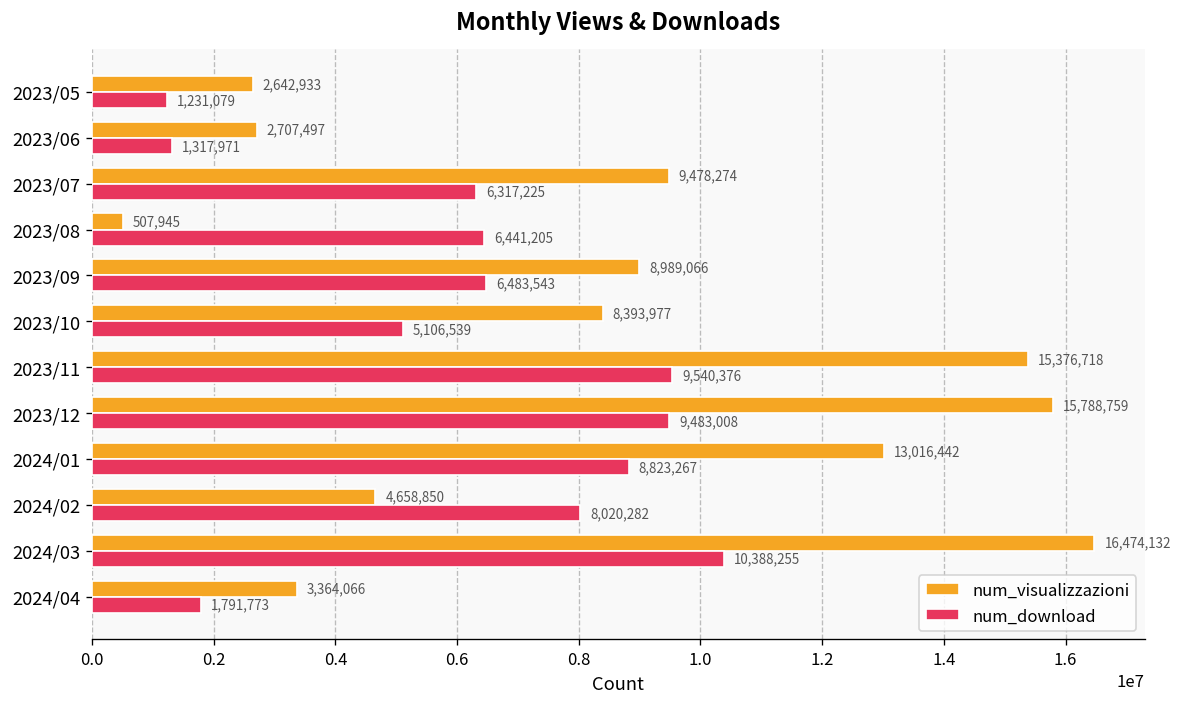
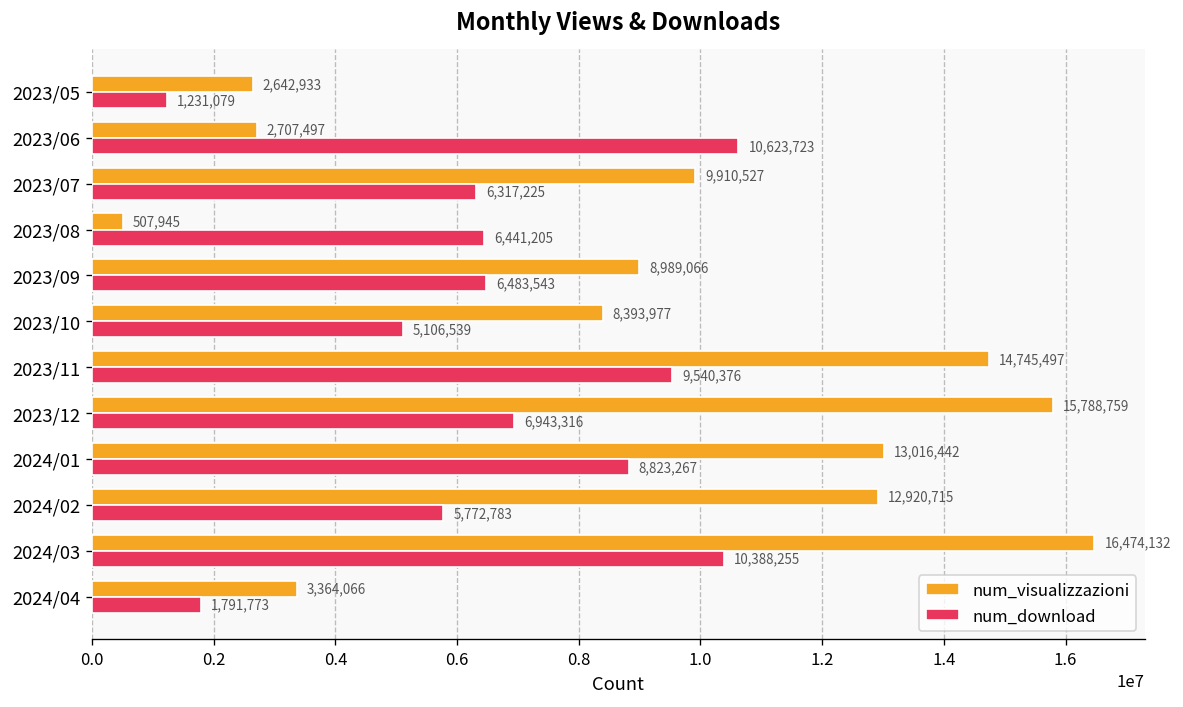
num_download, 2023/06: 1,317,971 -> 10,623,723
num_visualizzazioni, 2023/07: 9,478,274 -> 9,910,527
num_visualizzazioni, 2023/11: 15,376,718 -> 14,745,497
num_download, 2023/12: 9,483,008 -> 6,943,316
num_visualizzazioni, 2024/02: 4,658,850 -> 12,920,715
num_download, 2024/02: 8,020,282 -> 5,772,783
